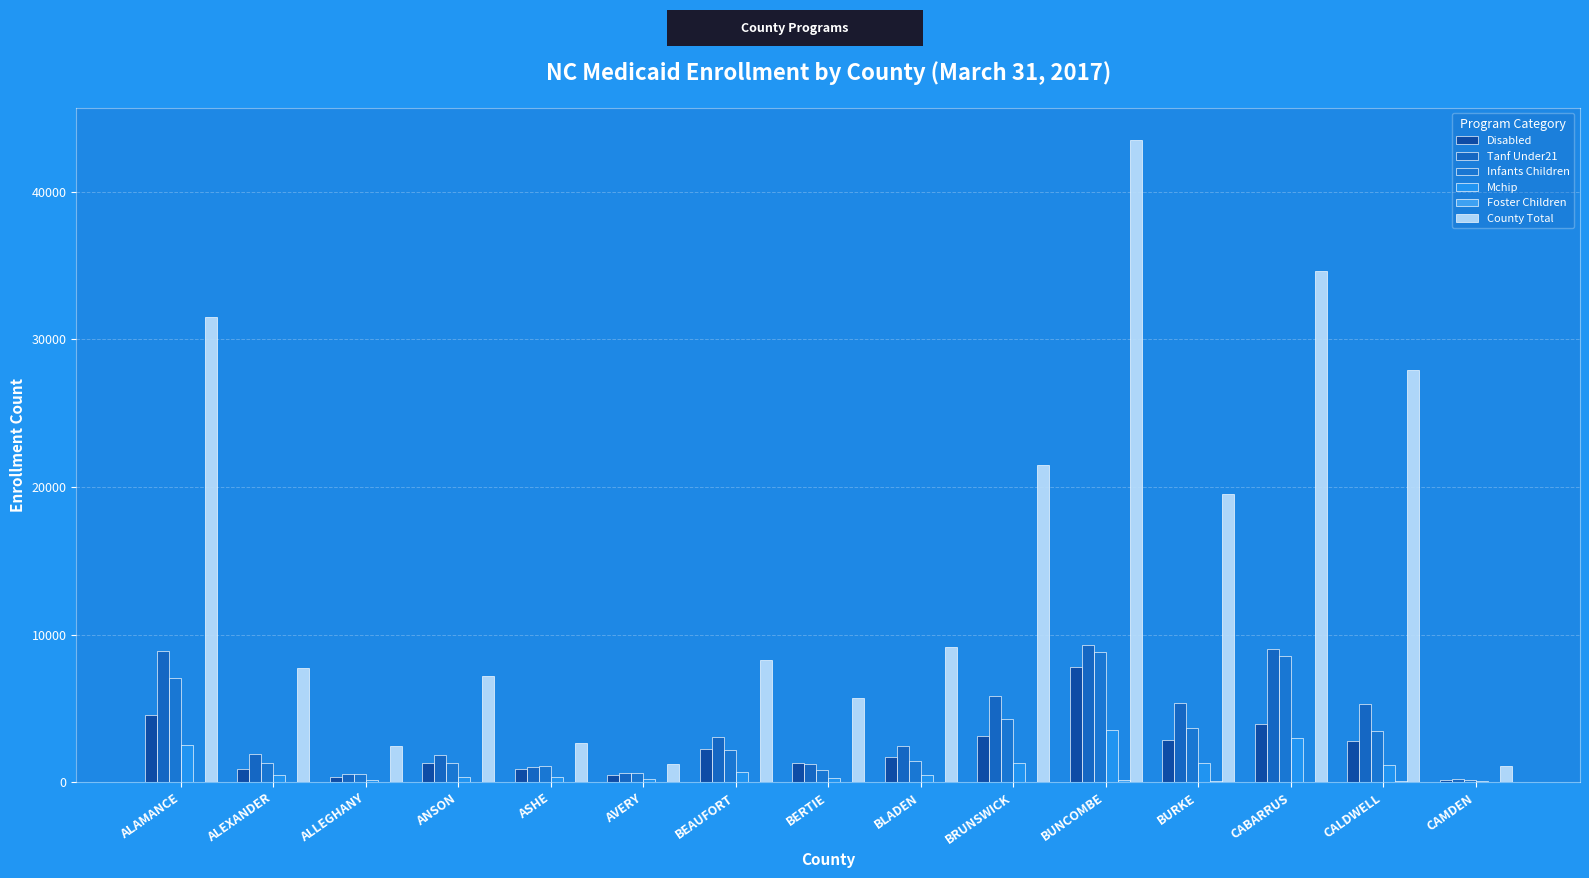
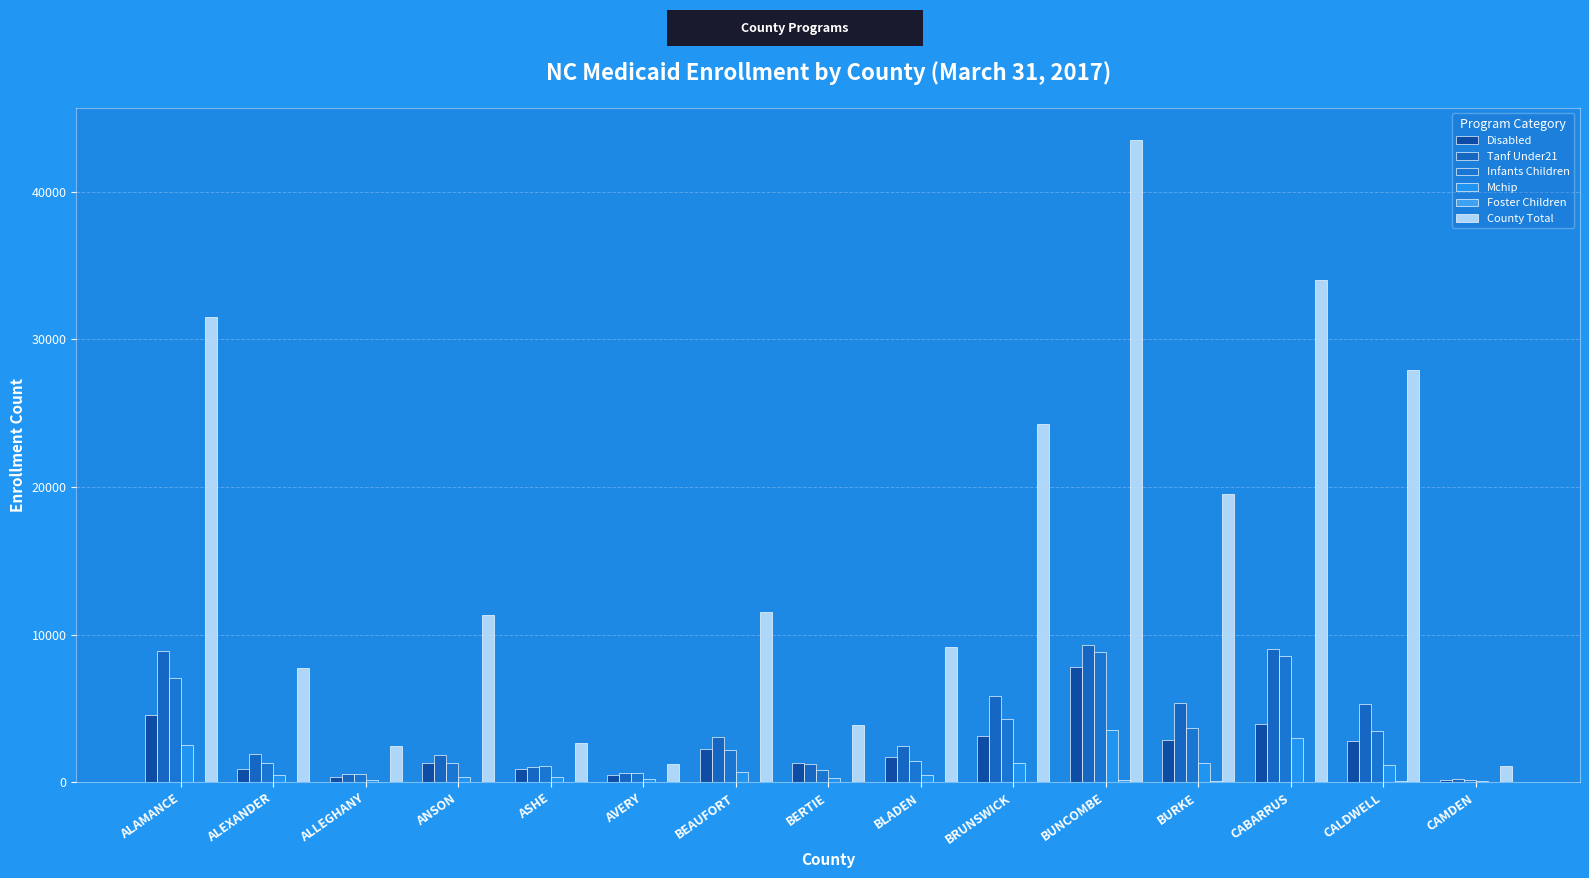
County Total, ANSON: 7200 -> 11300
County Total, BEAUFORT: 8300 -> 11600
County Total, BERTIE: 5700 -> 3900
County Total, BRUNSWICK: 21500 -> 24300
County Total, CABARRUS: 34600 -> 34100
